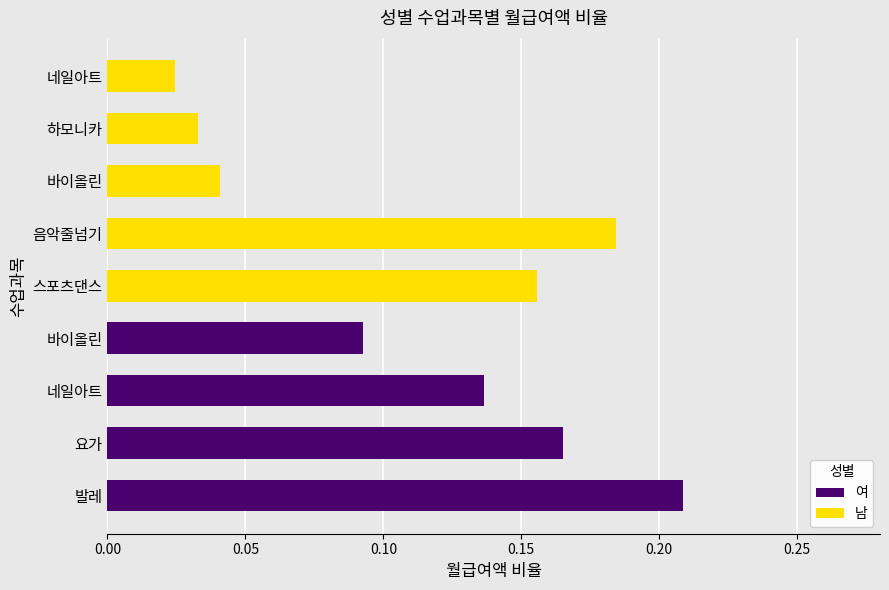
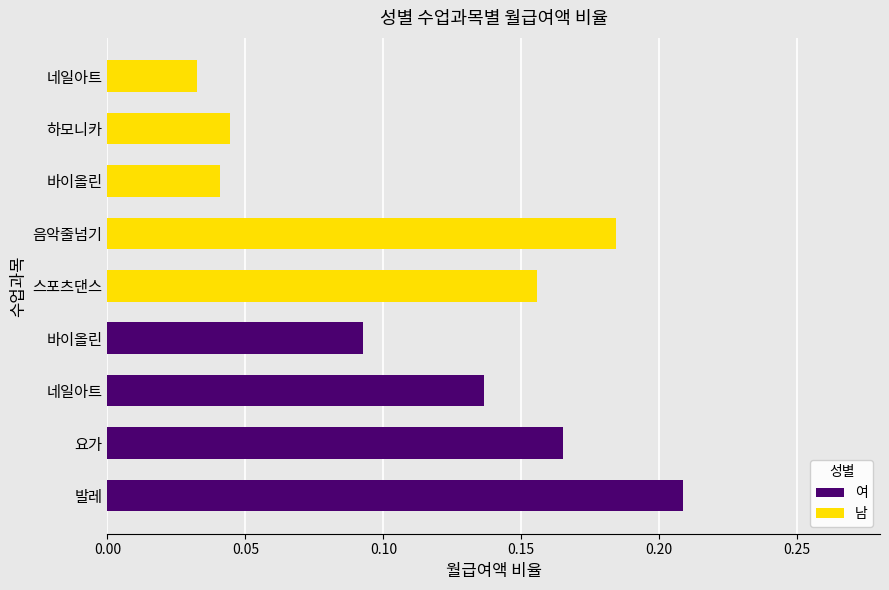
남, 네일아트: 0.025 -> 0.033
남, 하모니카: 0.033 -> 0.045
